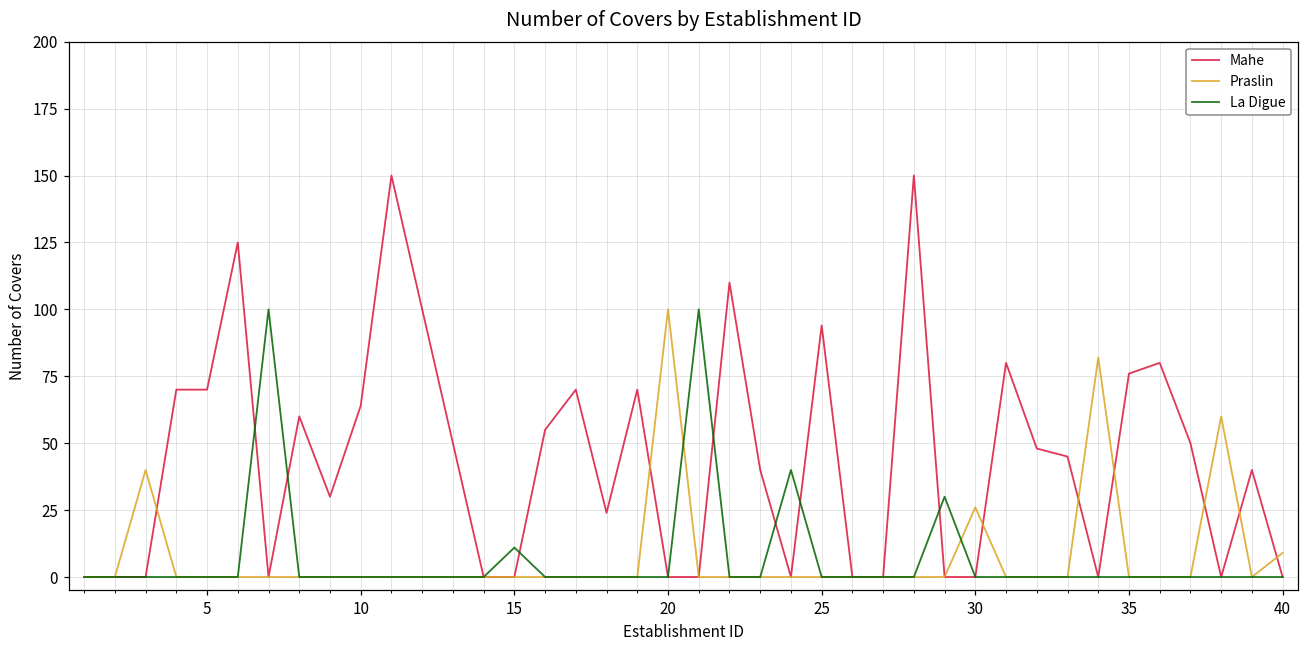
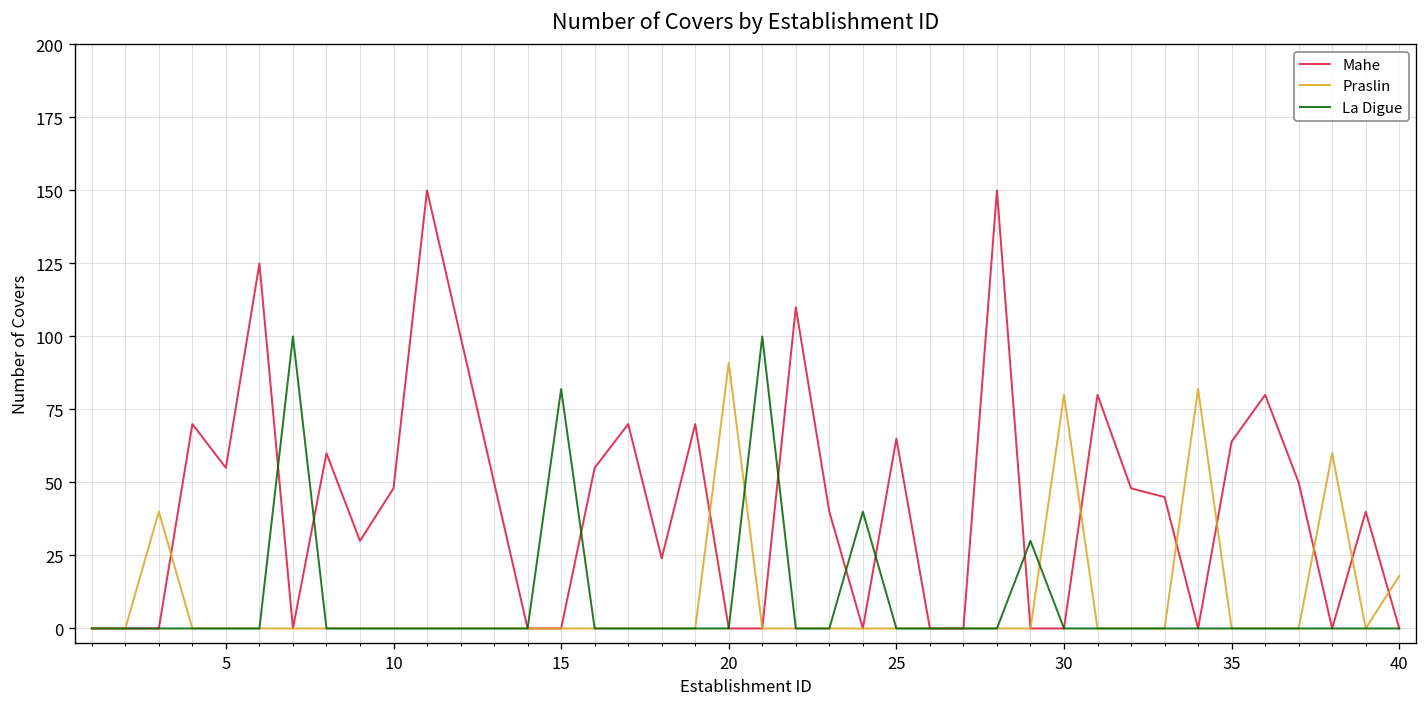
Mahe, 5: 70 -> 55
Mahe, 10: 64 -> 48
La Digue, 15: 11 -> 82
Praslin, 20: 100 -> 91
Mahe, 25: 94 -> 65
Praslin, 30: 26 -> 80
Mahe, 35: 76 -> 64
Praslin, 40: 9 -> 18
